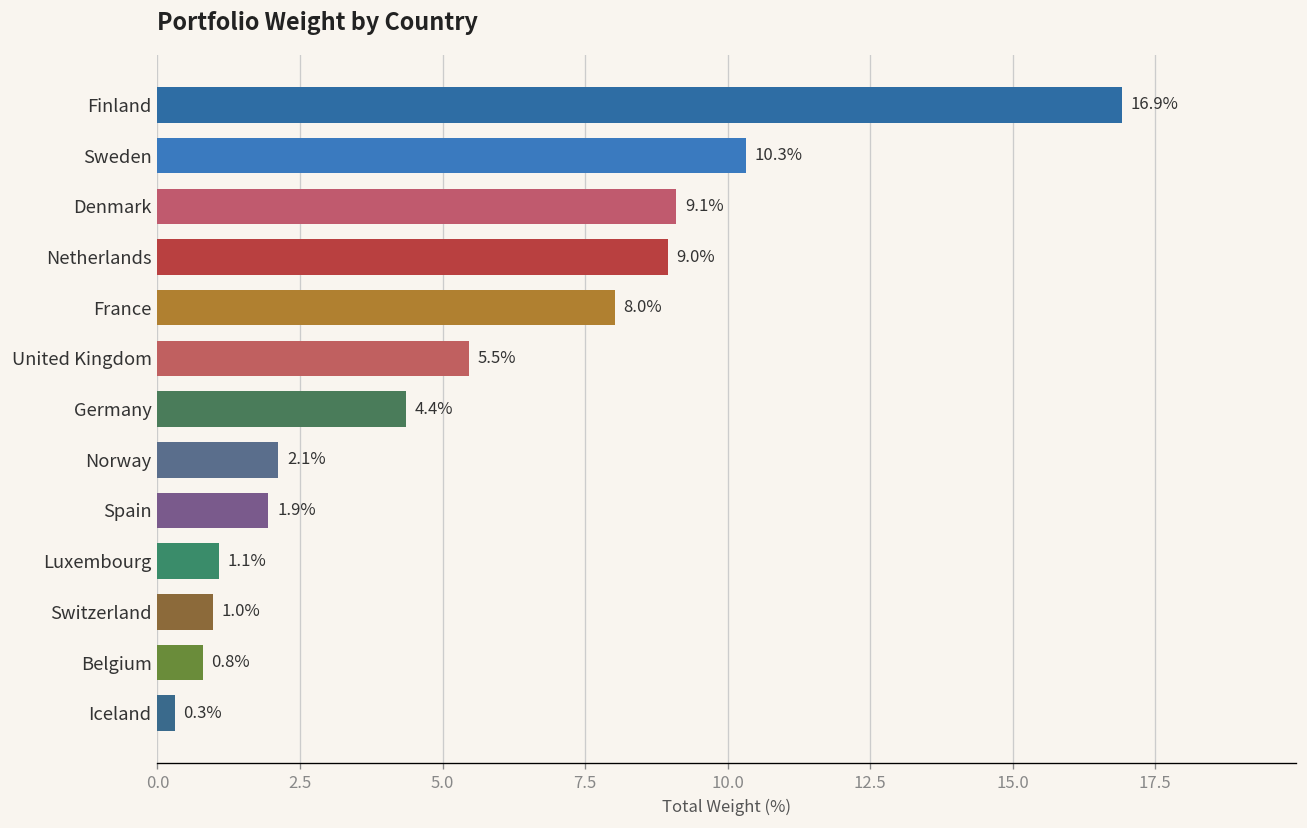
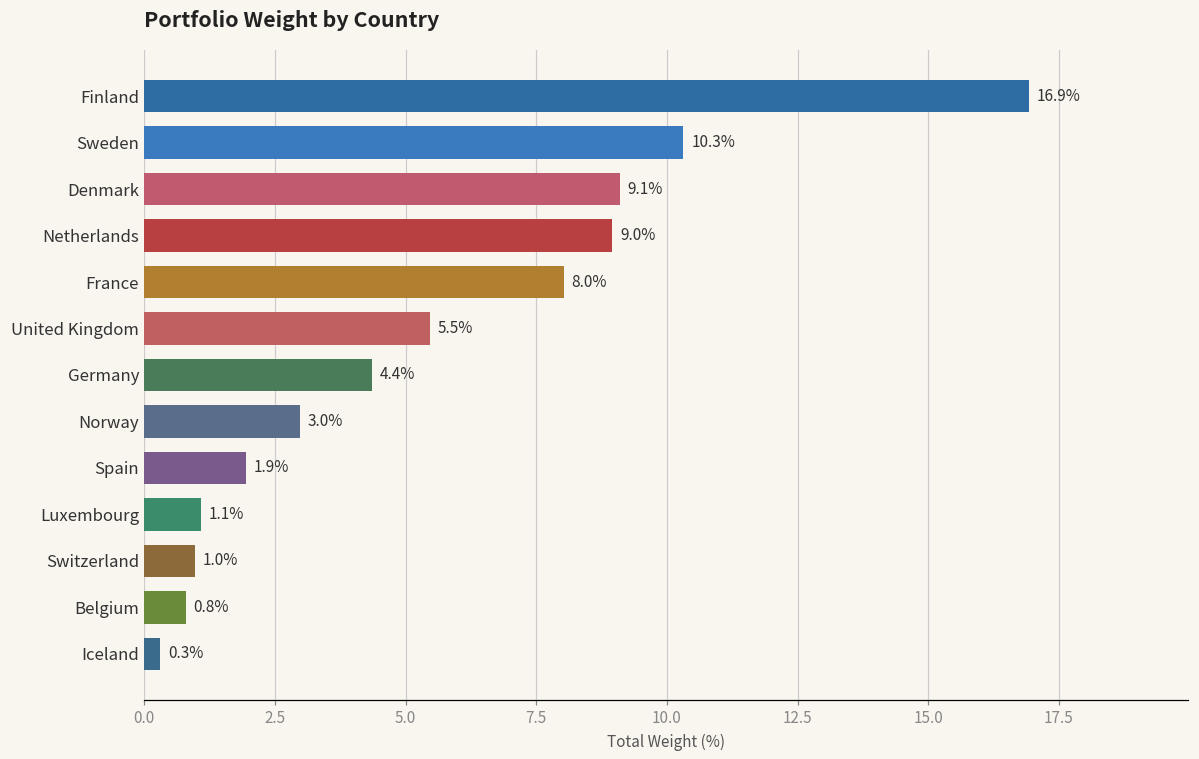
Norway: 2.1% -> 3.0%
